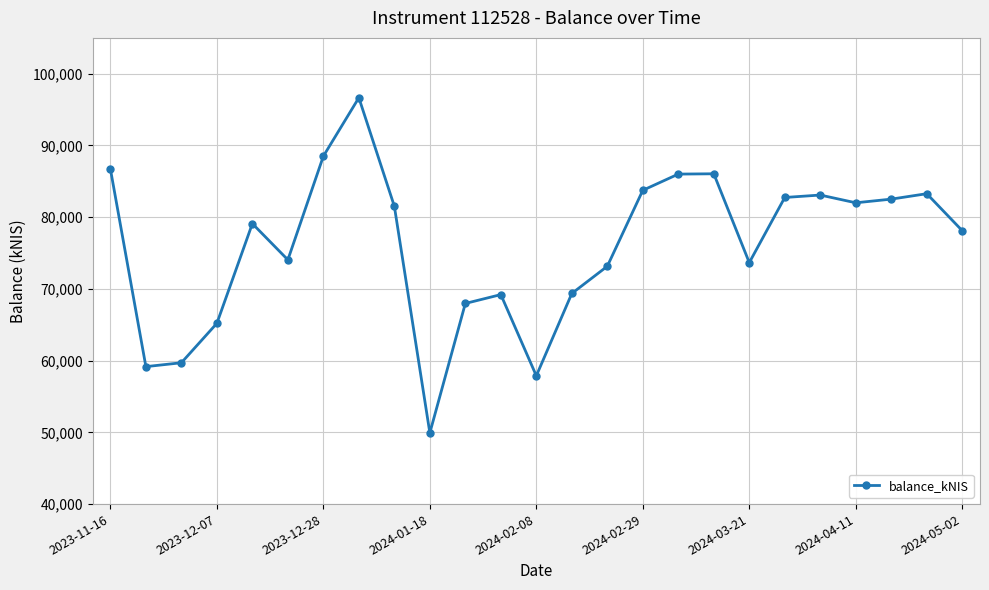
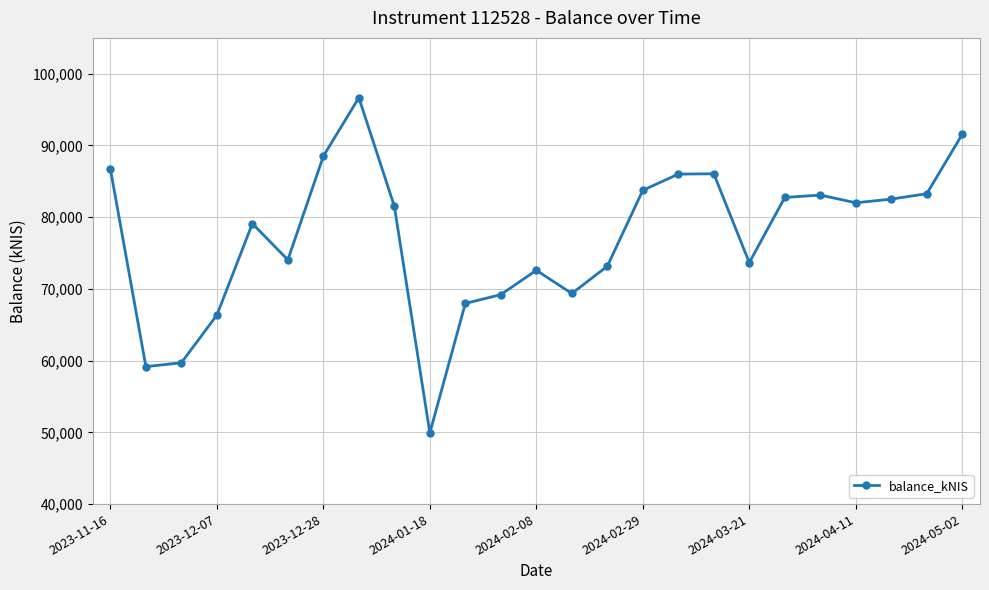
2023-12-07: 65,000 -> 66,000
2024-02-08: 58,000 -> 73,000
2024-05-02: 78,000 -> 92,000
